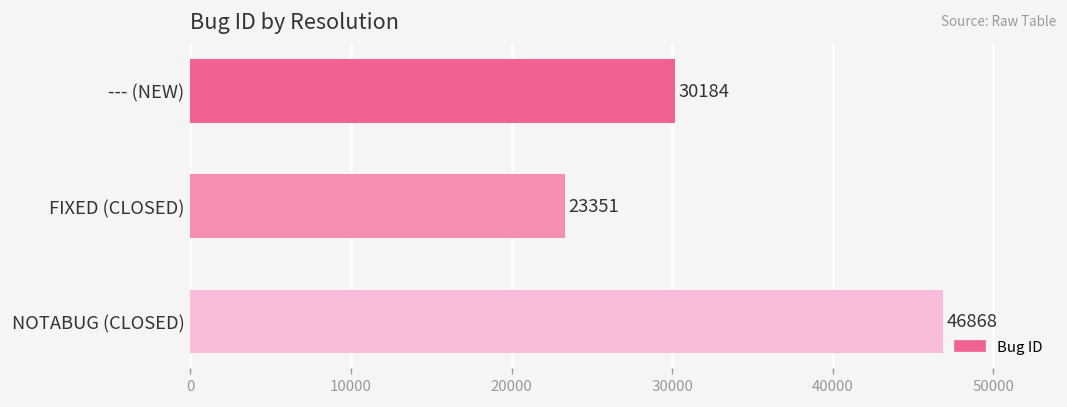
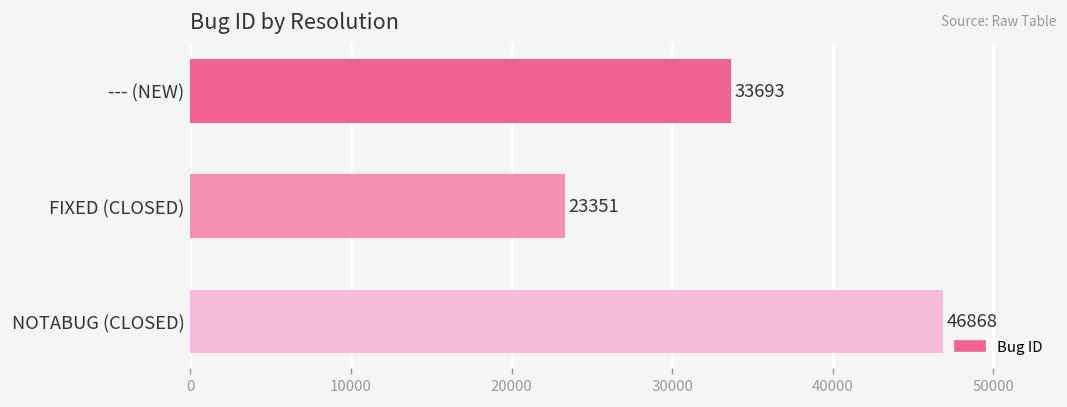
--- (NEW): 30184 -> 33693
